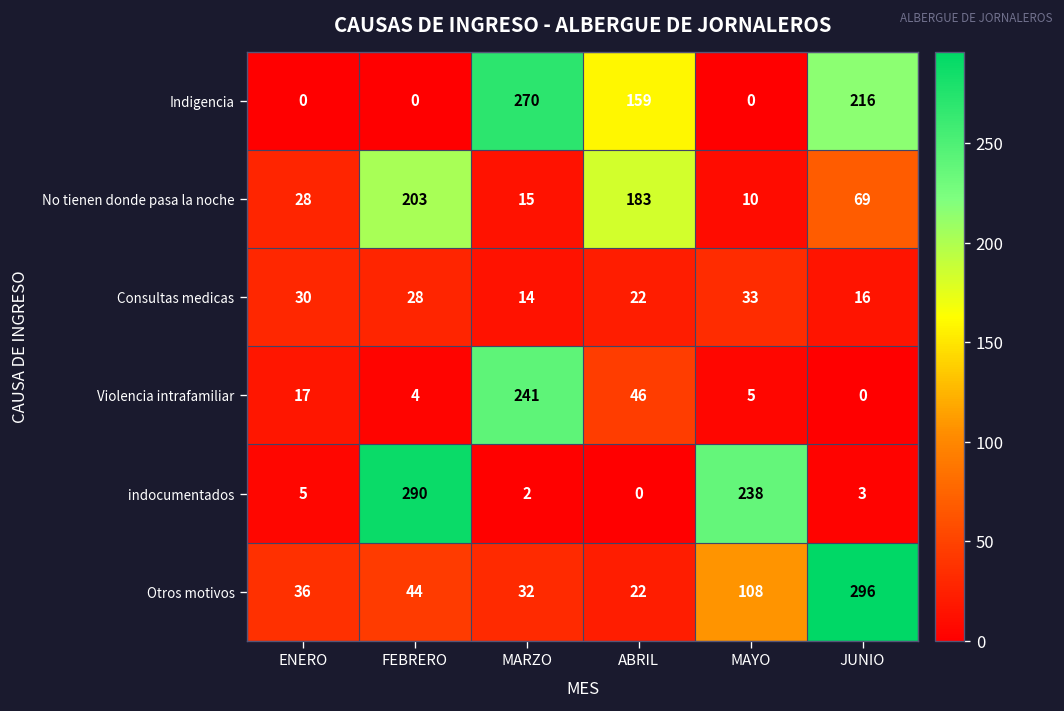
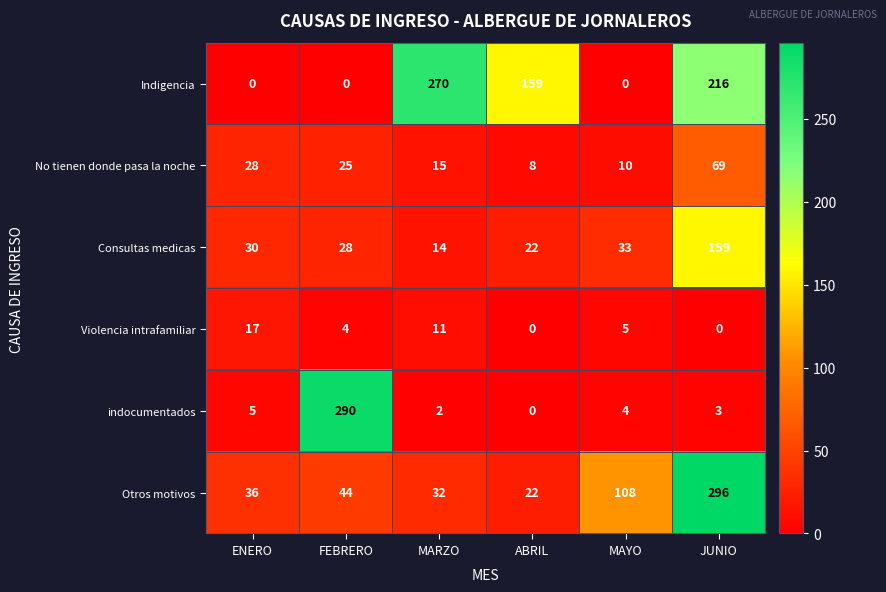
No tienen donde pasa la noche, FEBRERO: 203 -> 25
No tienen donde pasa la noche, ABRIL: 183 -> 8
Consultas medicas, JUNIO: 16 -> 159
Violencia intrafamiliar, MARZO: 241 -> 11
Violencia intrafamiliar, ABRIL: 46 -> 0
indocumentados, MAYO: 238 -> 4
